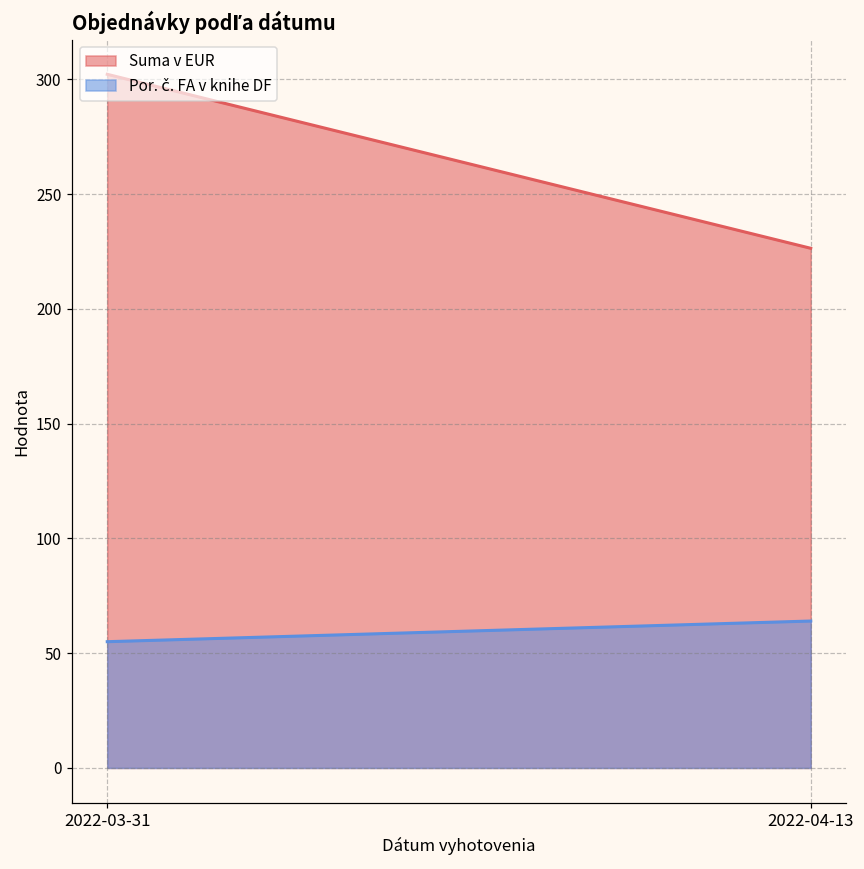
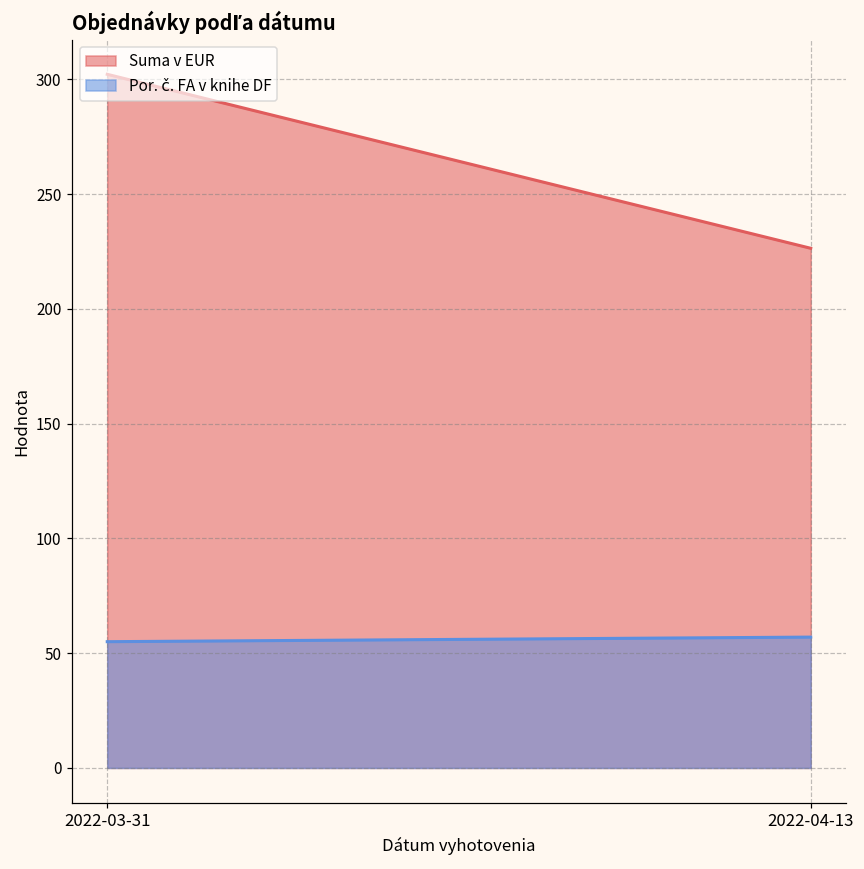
Por. č. FA v knihe DF, 2022-04-13: 64 -> 57
